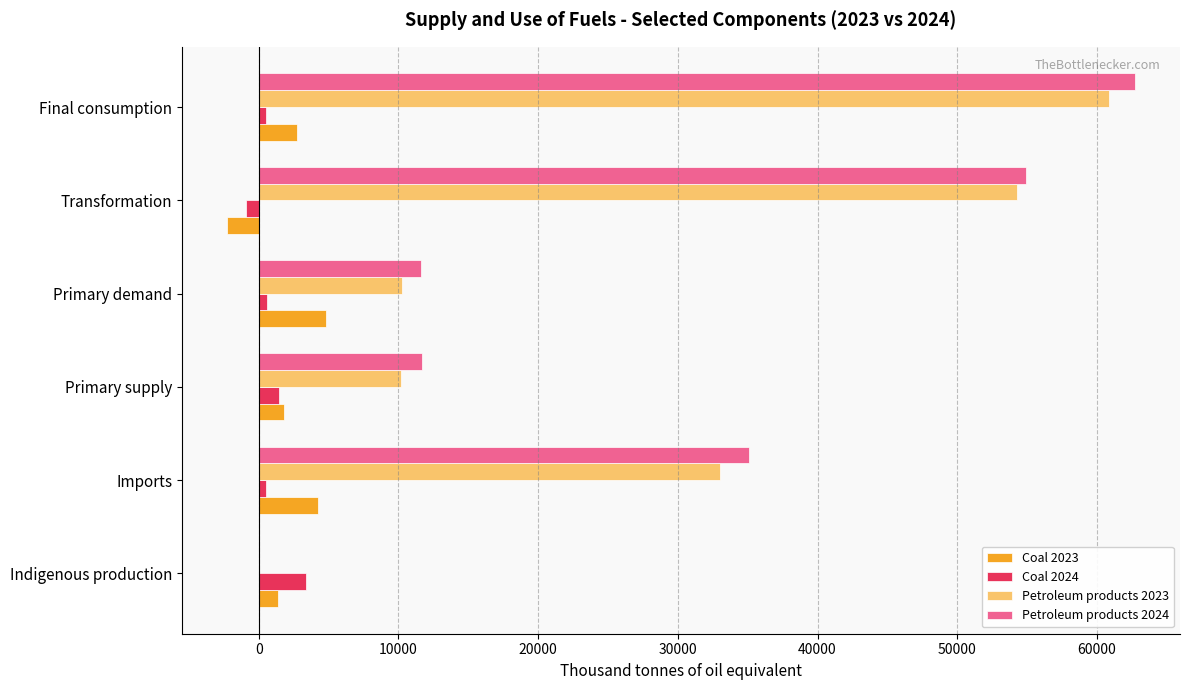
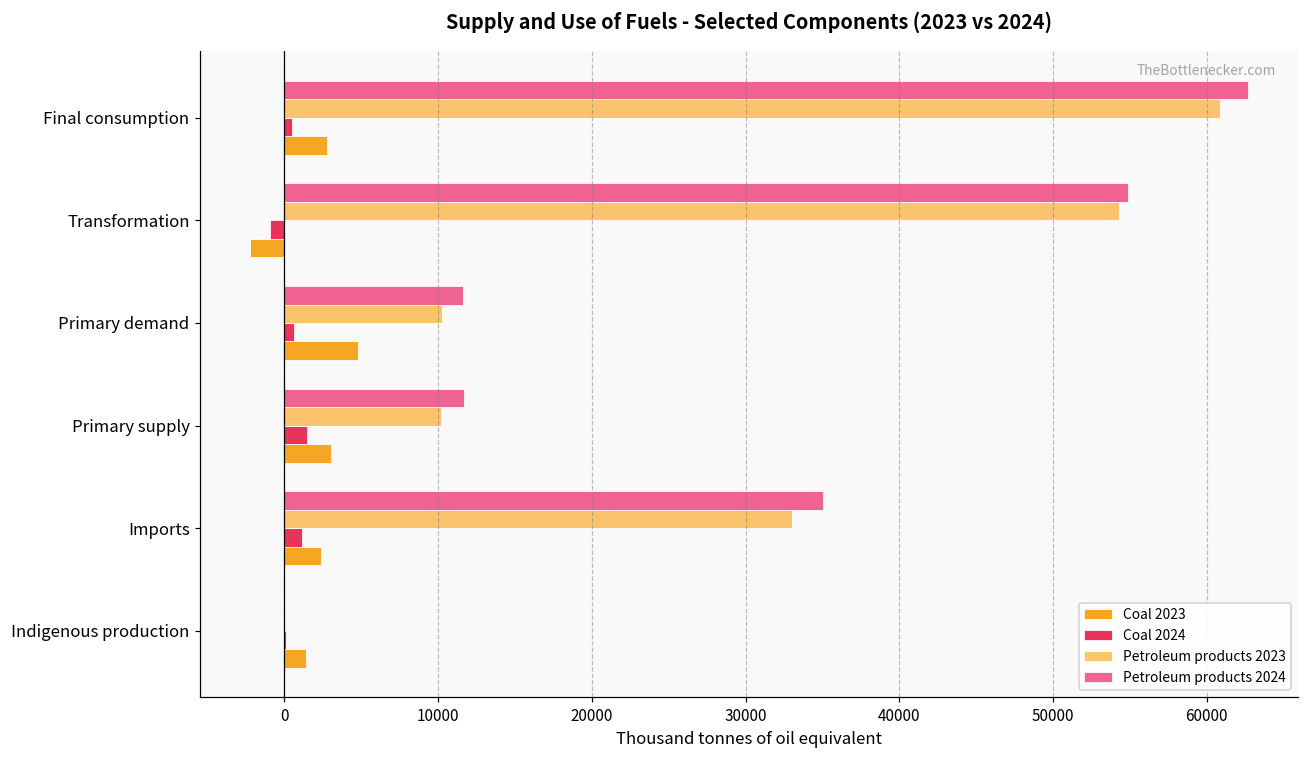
Coal 2023, Primary supply: 1800 -> 3000
Coal 2024, Imports: 500 -> 1200
Coal 2023, Imports: 4200 -> 2400
Coal 2024, Indigenous production: 3400 -> 100
